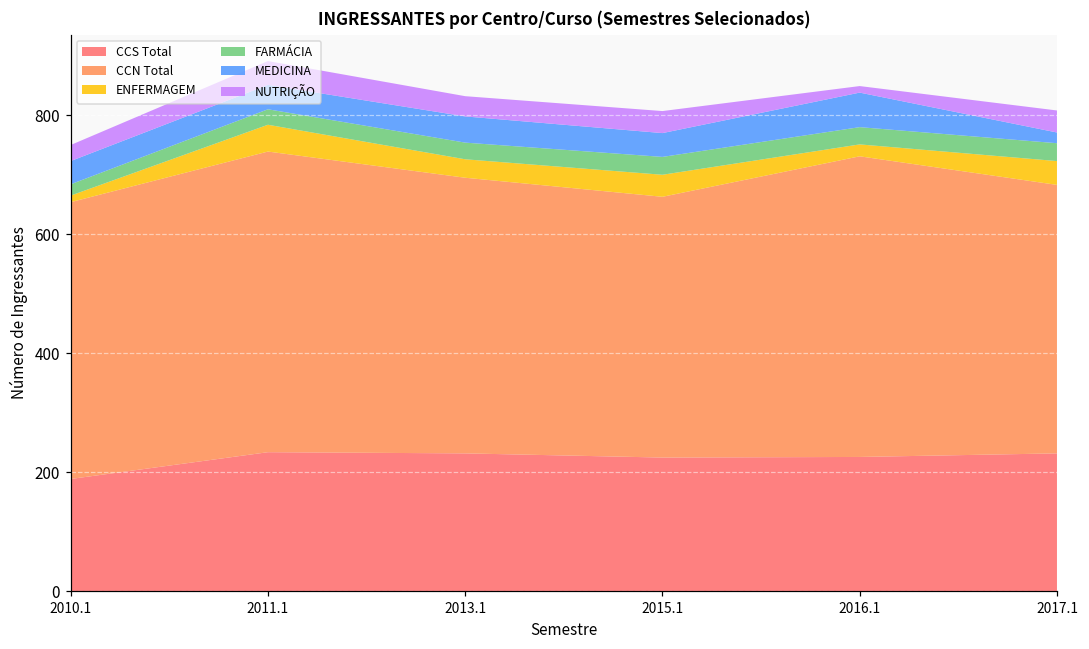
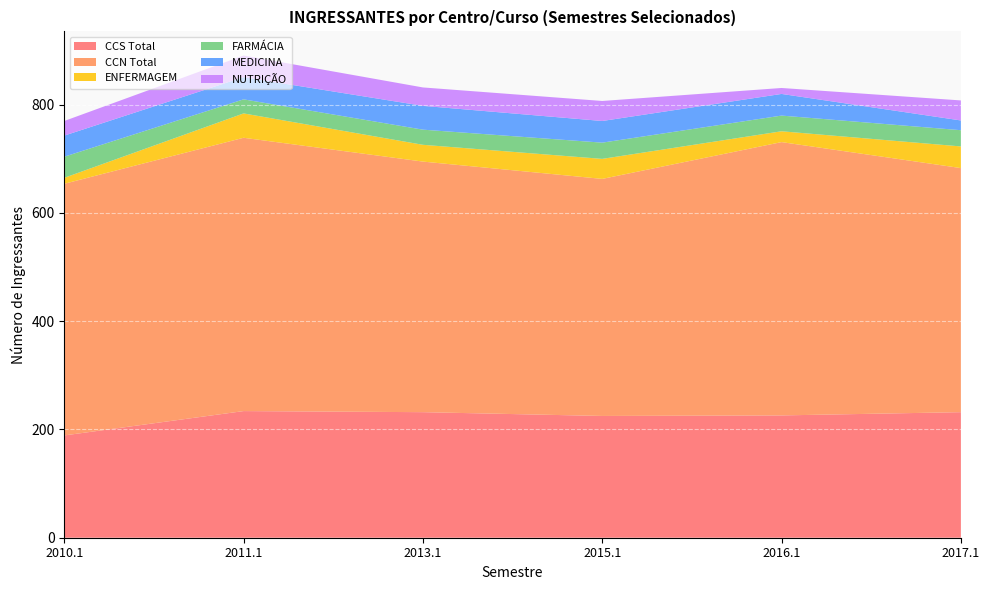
FARMÁCIA, 2010.1: 20 -> 40
MEDICINA, 2016.1: 60 -> 40
